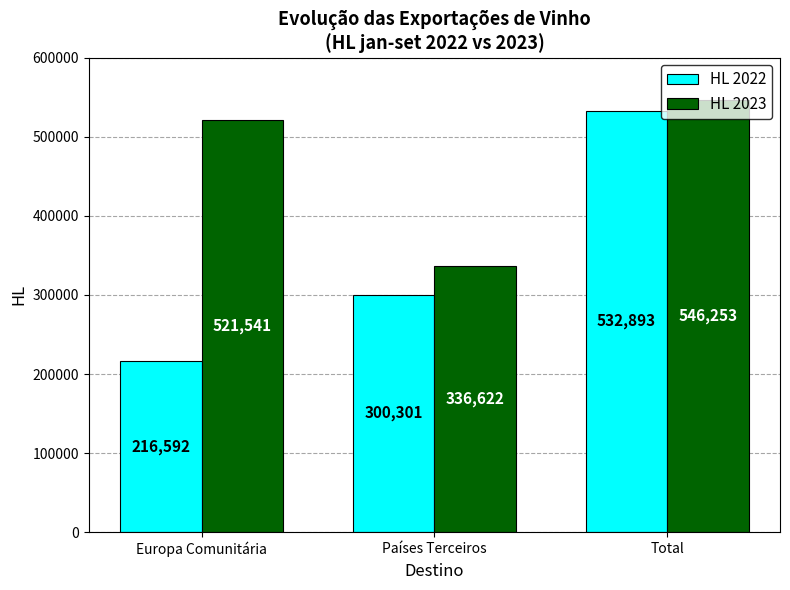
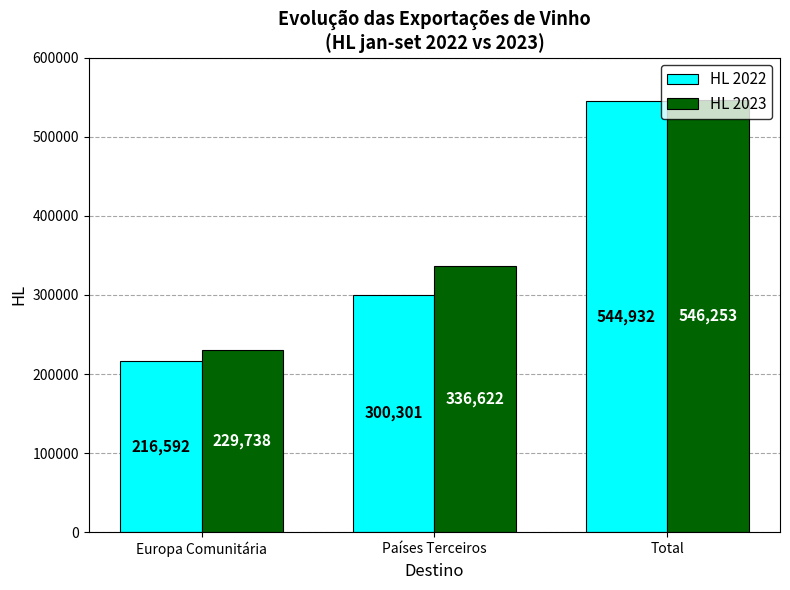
HL 2023, Europa Comunitária: 521,541 -> 229,738
HL 2022, Total: 532,893 -> 544,932
